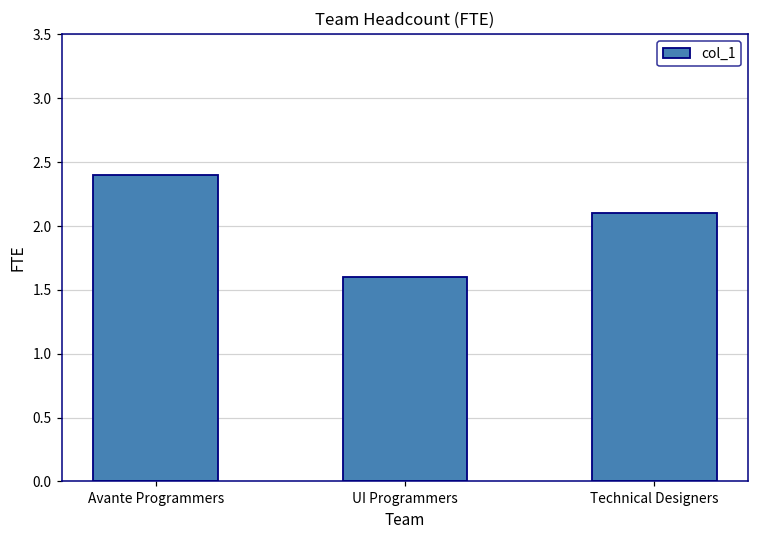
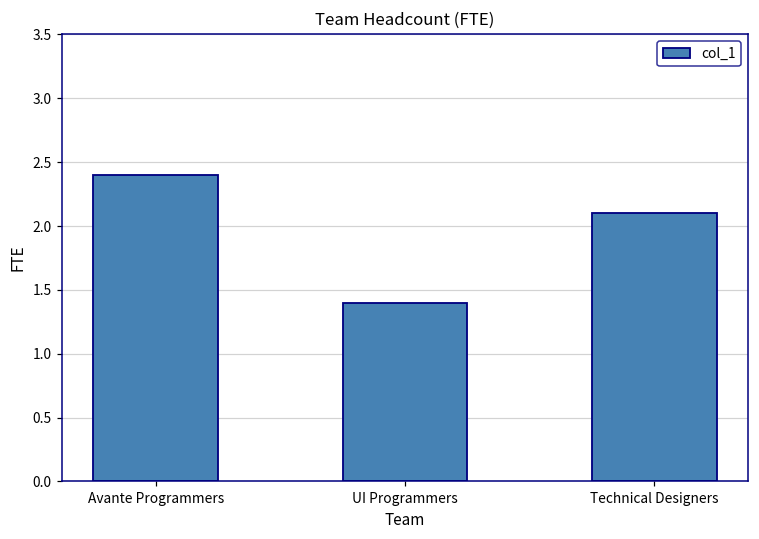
UI Programmers: 1.6 -> 1.4
